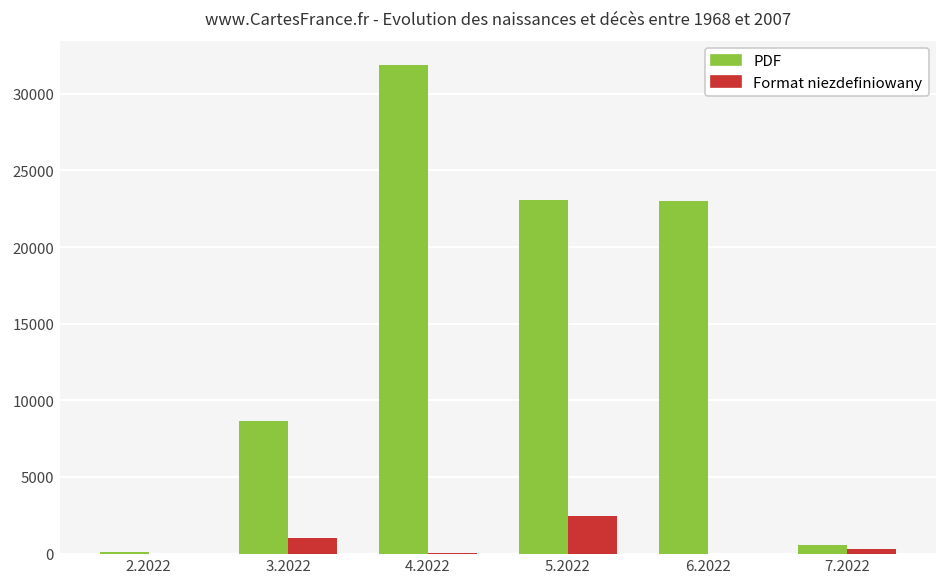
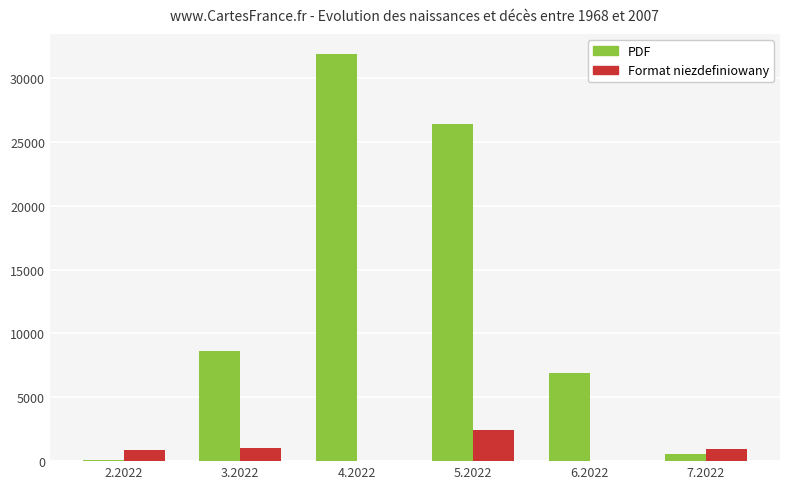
Format niezdefiniowany, 2.2022: 0 -> 900
PDF, 5.2022: 23100 -> 26400
PDF, 6.2022: 23000 -> 6900
Format niezdefiniowany, 7.2022: 300 -> 1000
